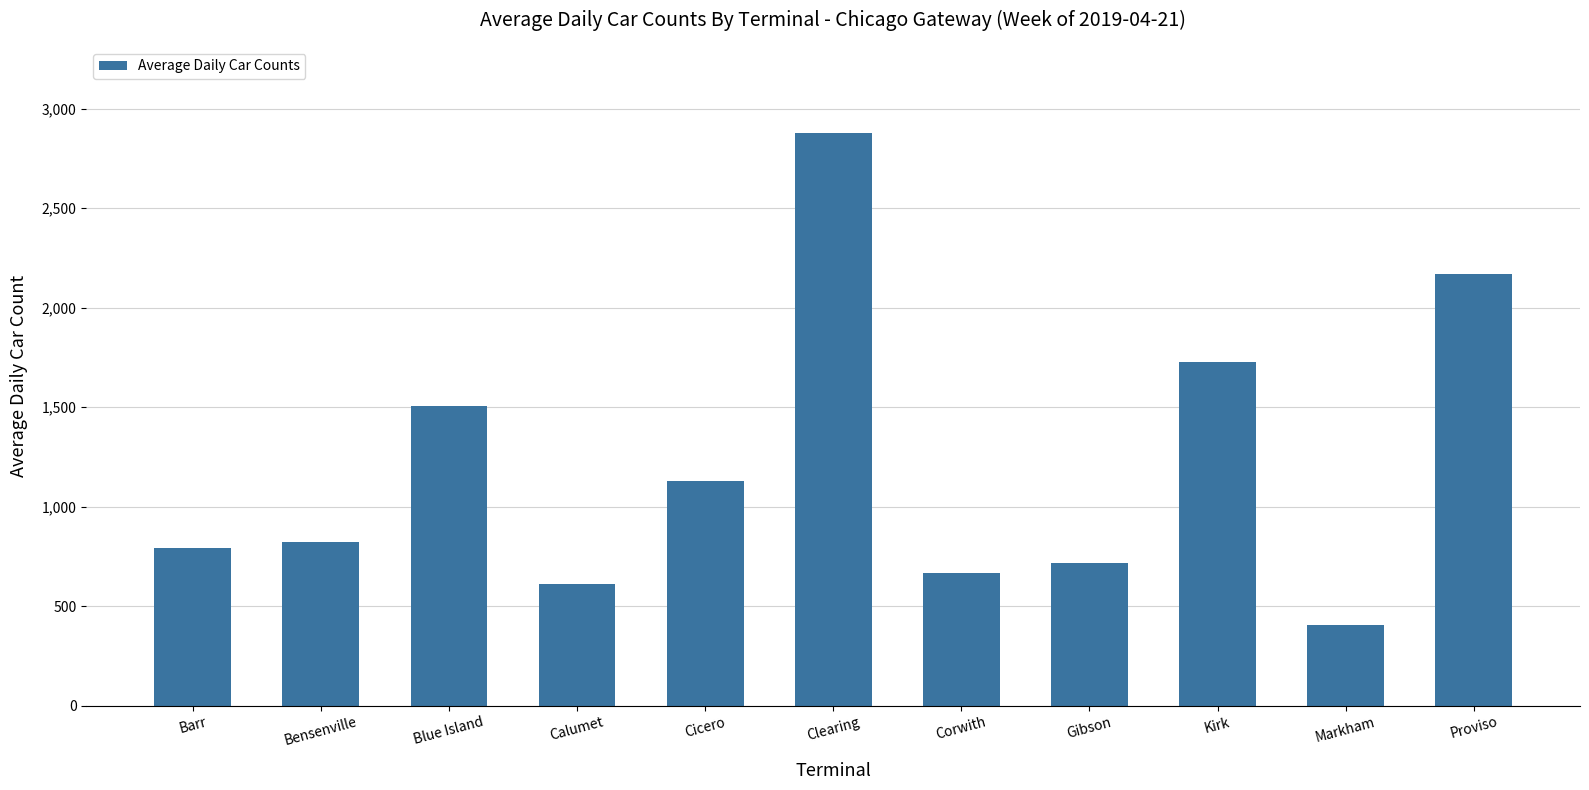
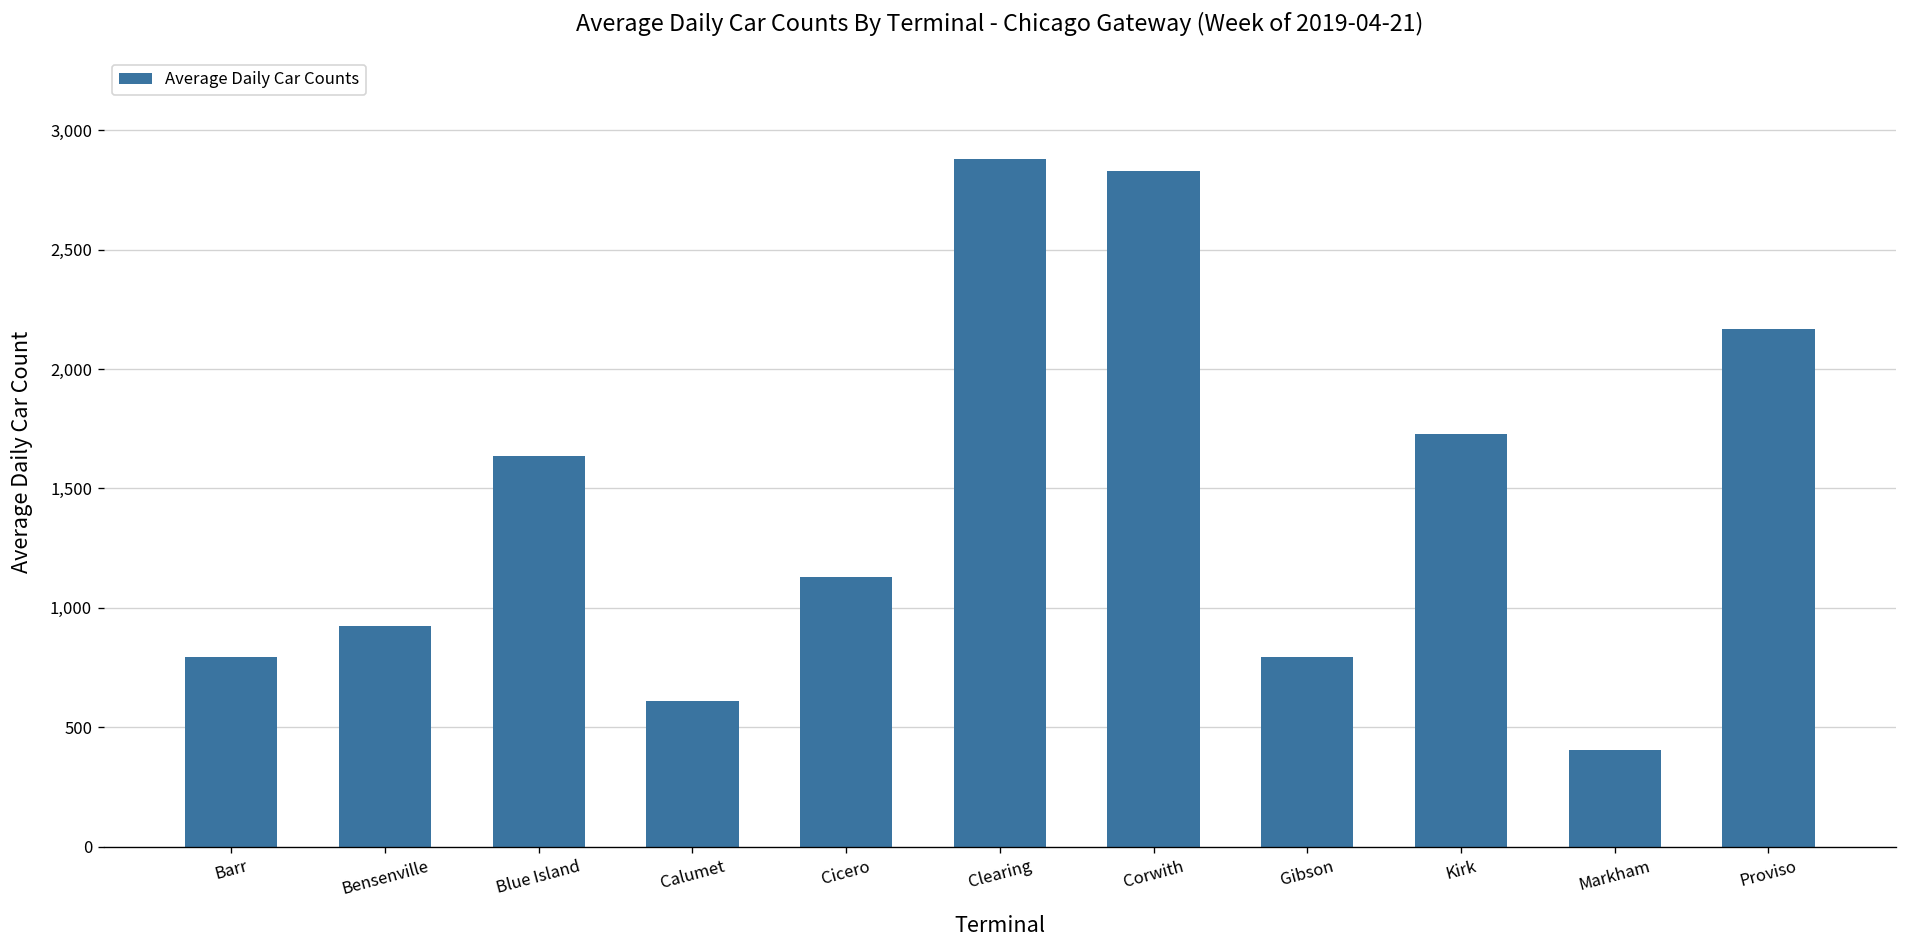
Bensenville: 820 -> 920
Blue Island: 1,500 -> 1,640
Corwith: 670 -> 2,830
Gibson: 720 -> 800
